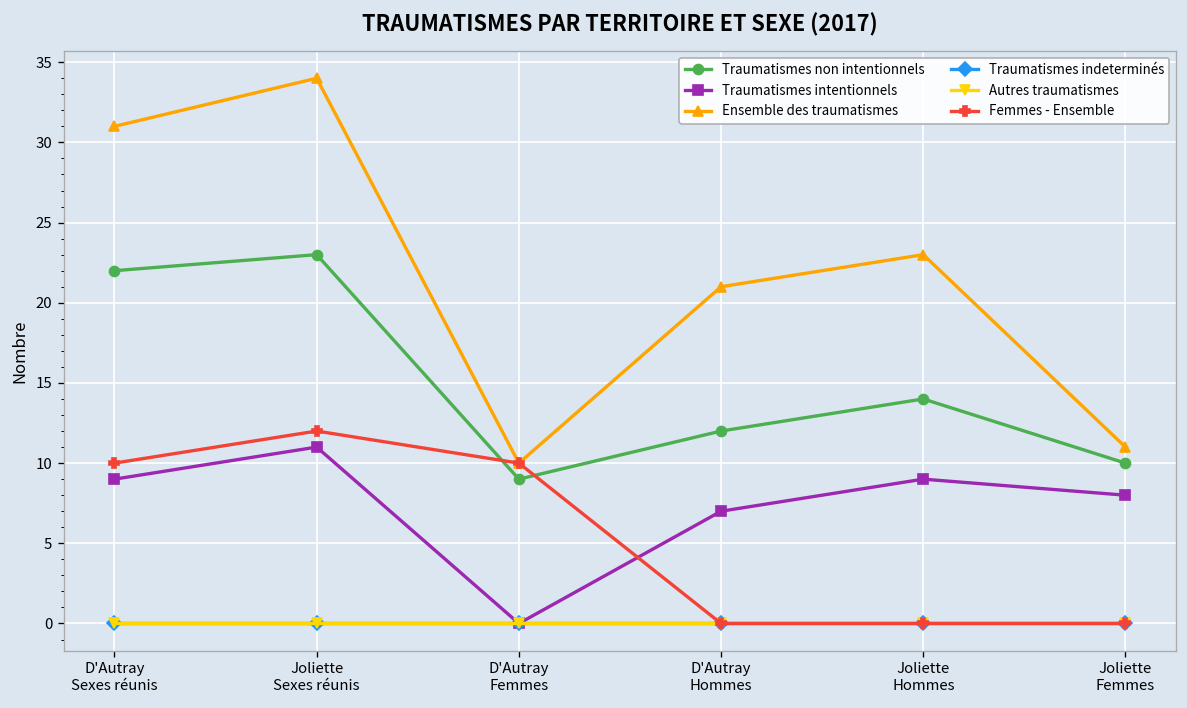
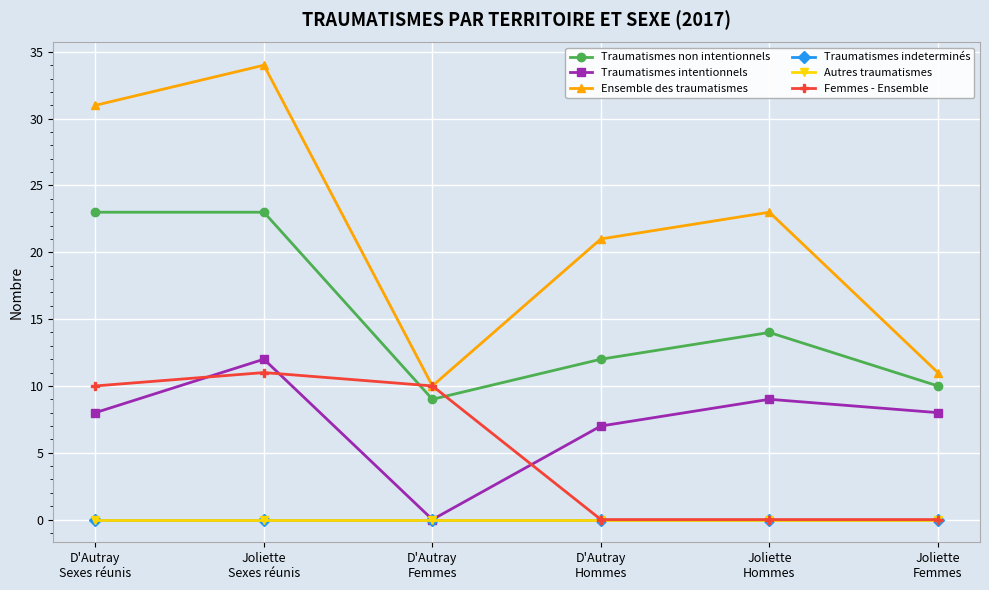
Traumatismes non intentionnels, D'Autray Sexes réunis: 22 -> 23
Traumatismes intentionnels, D'Autray Sexes réunis: 9 -> 8
Traumatismes intentionnels, Joliette Sexes réunis: 11 -> 12
Femmes - Ensemble, Joliette Sexes réunis: 12 -> 11
